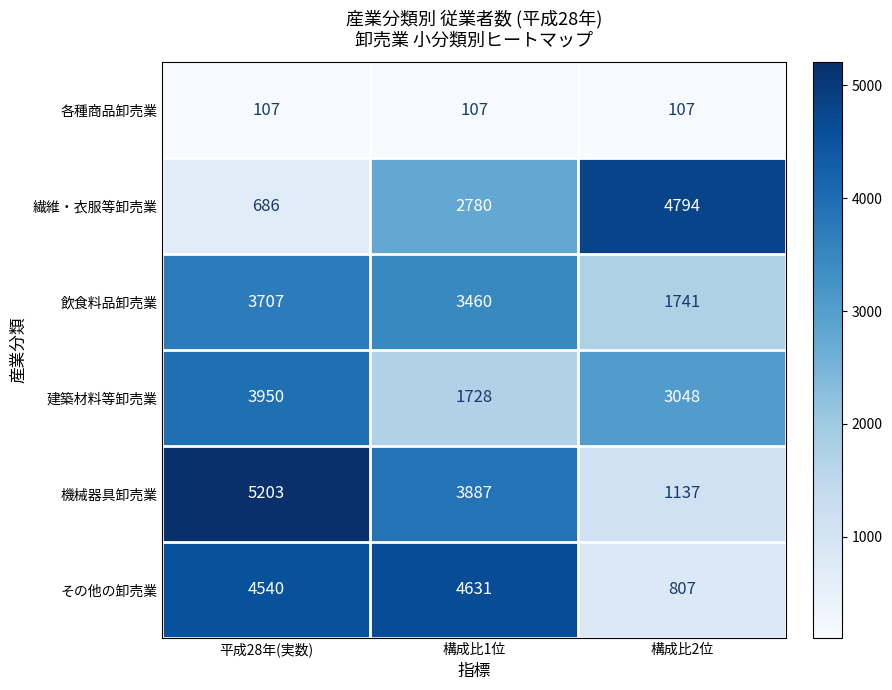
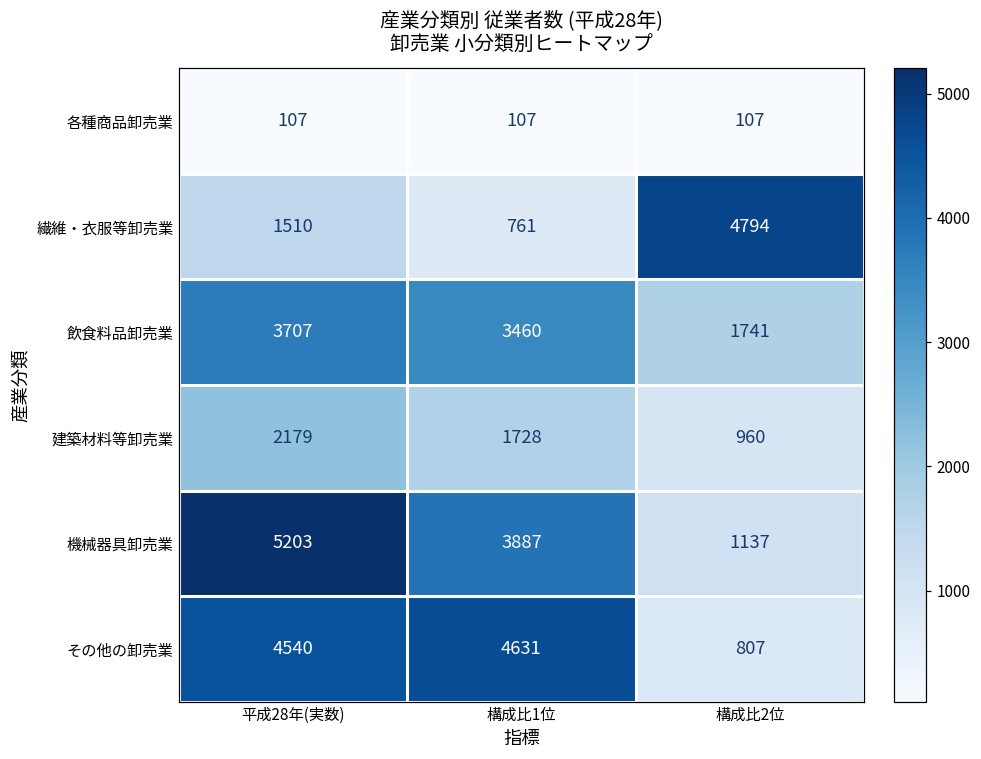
繊維・衣服等卸売業, 平成28年(実数): 686 -> 1510
繊維・衣服等卸売業, 構成比1位: 2780 -> 761
建築材料等卸売業, 平成28年(実数): 3950 -> 2179
建築材料等卸売業, 構成比2位: 3048 -> 960
